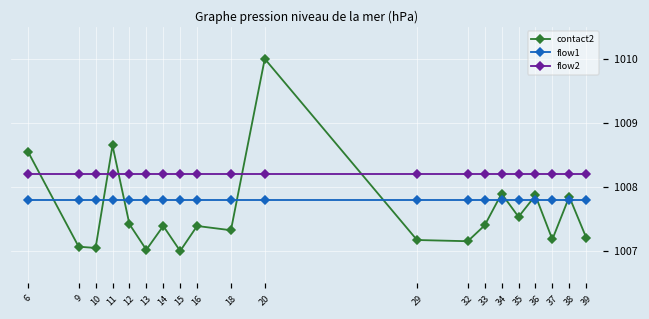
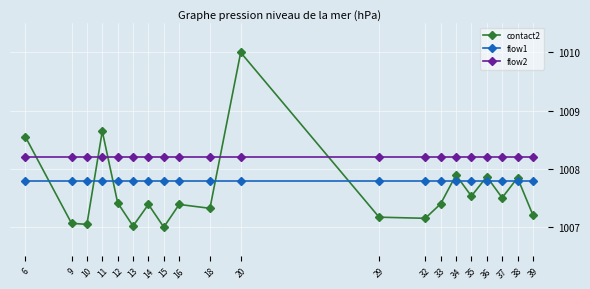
contact2, 37: 1007.2 -> 1007.5
